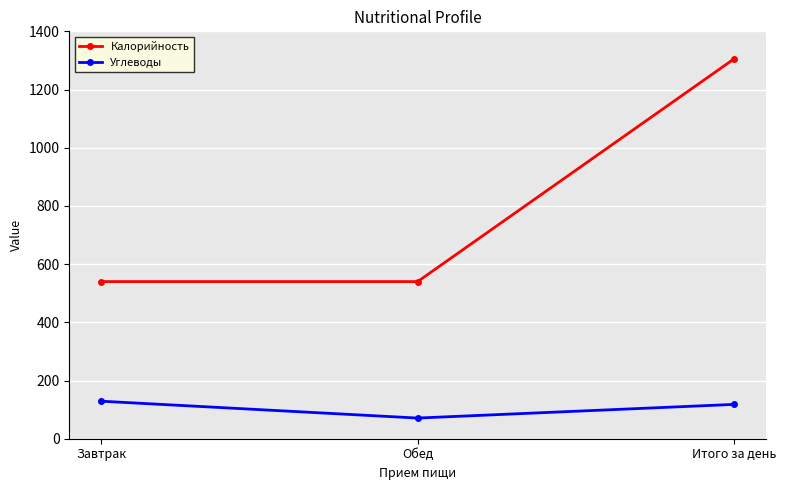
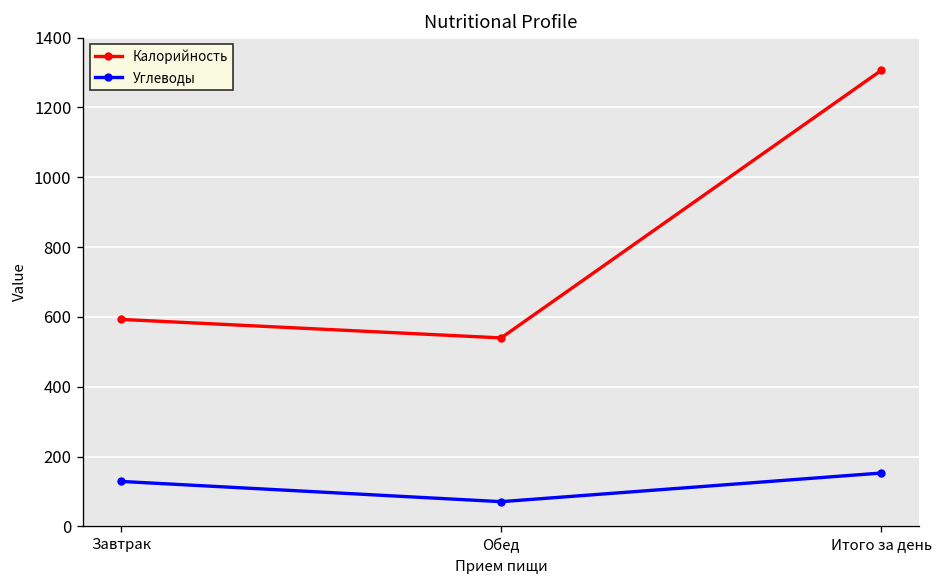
Калорийность, Завтрак: 540 -> 590
Углеводы, Итого за день: 120 -> 150
